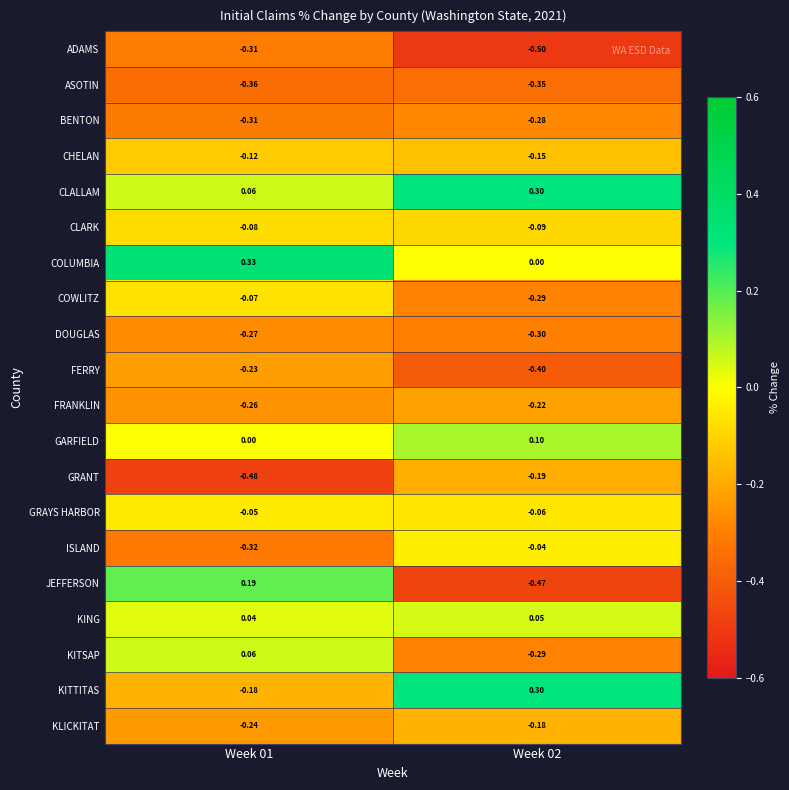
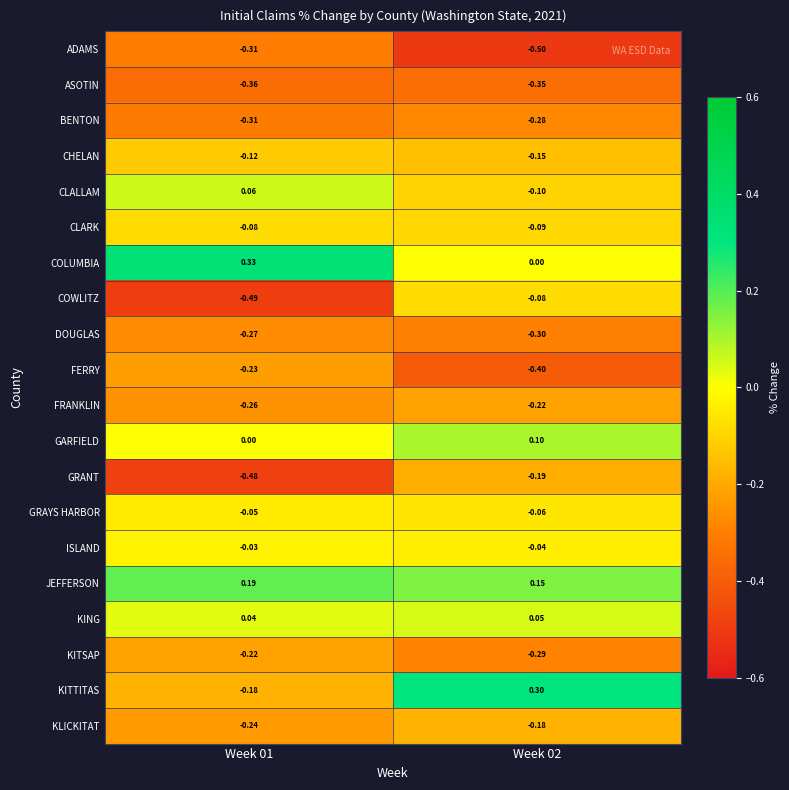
CLALLAM, Week 02: 0.30 -> -0.10
COWLITZ, Week 01: -0.07 -> -0.49
COWLITZ, Week 02: -0.29 -> -0.08
ISLAND, Week 01: -0.32 -> -0.03
JEFFERSON, Week 02: -0.47 -> 0.15
KITSAP, Week 01: 0.06 -> -0.22
